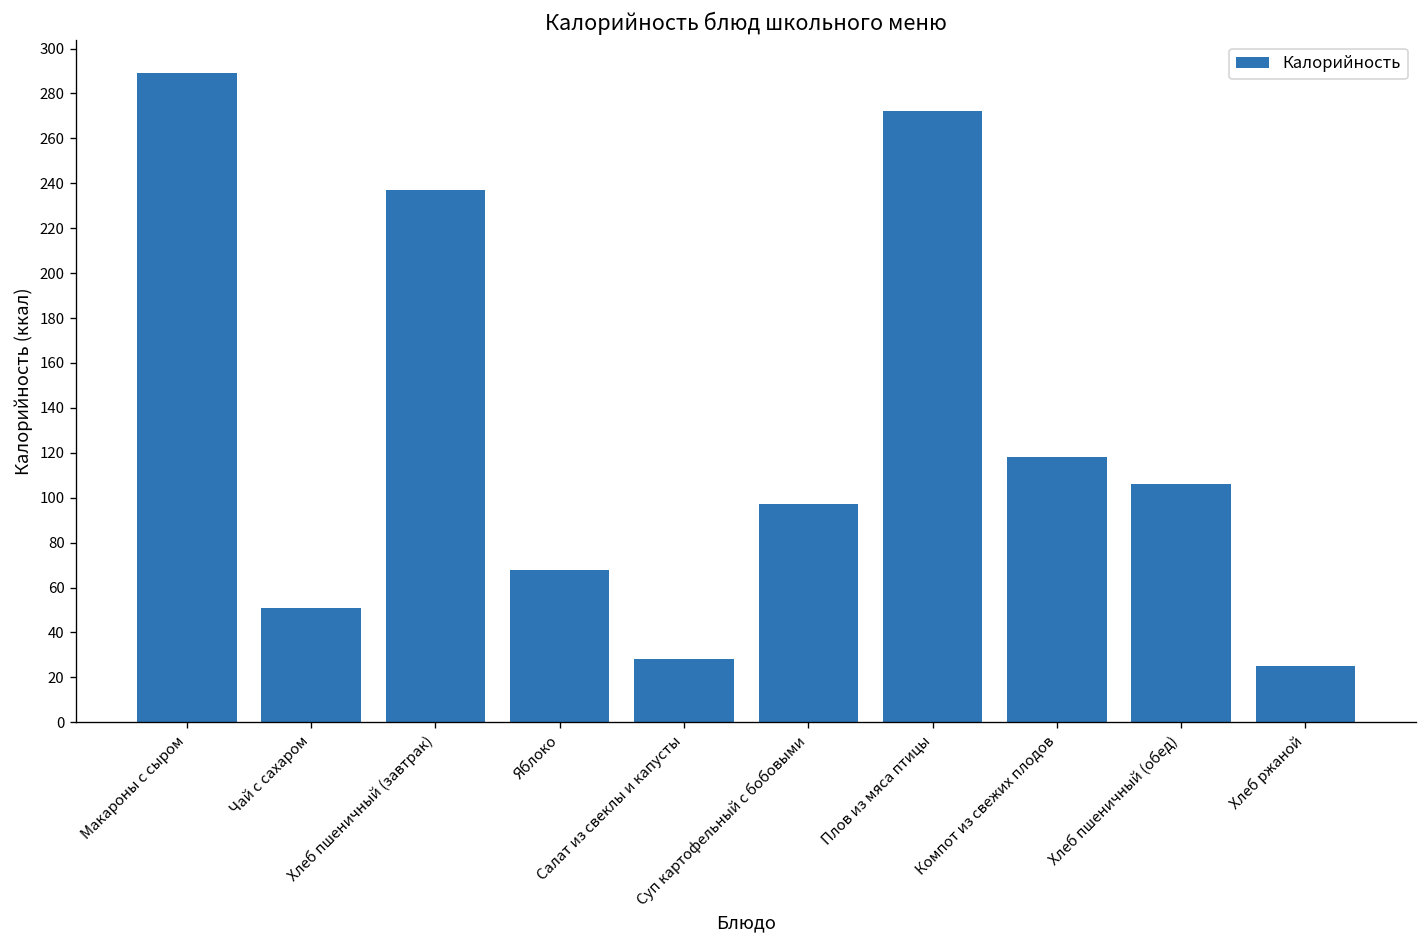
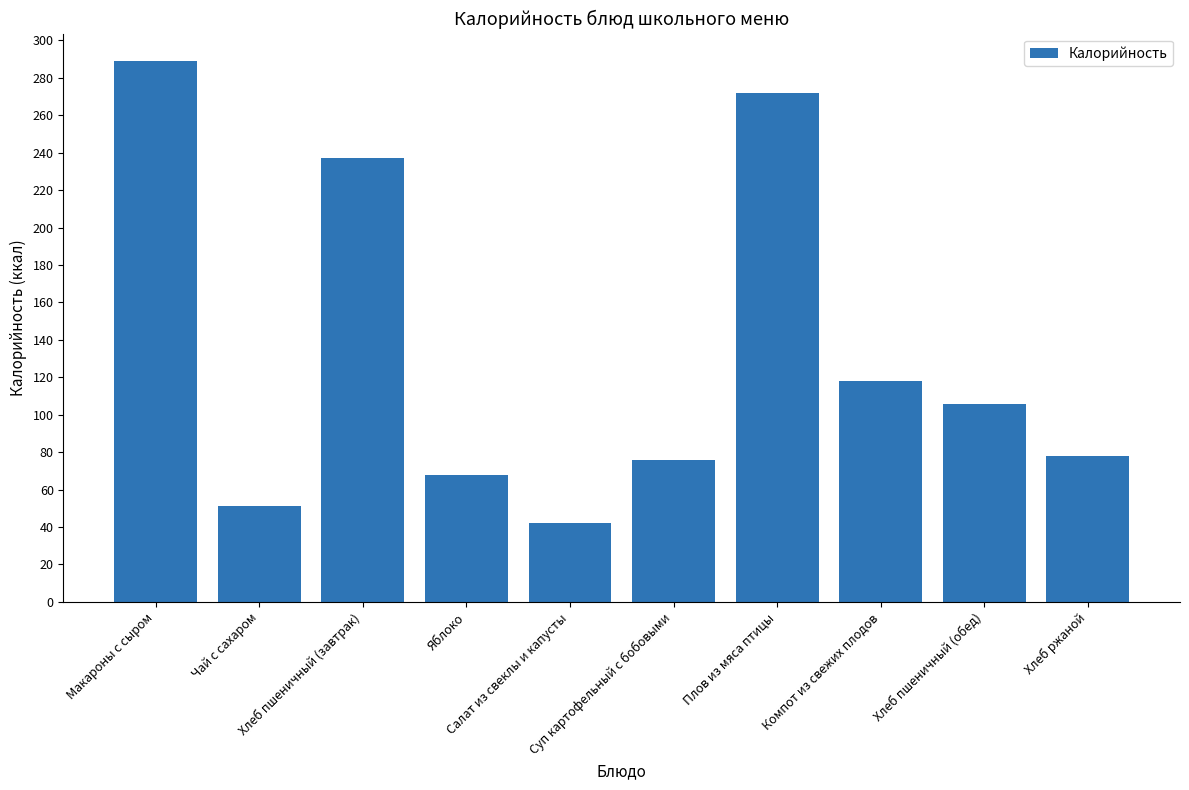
Салат из свеклы и капусты: 28 -> 42
Суп картофельный с бобовыми: 97 -> 76
Хлеб ржаной: 25 -> 78
